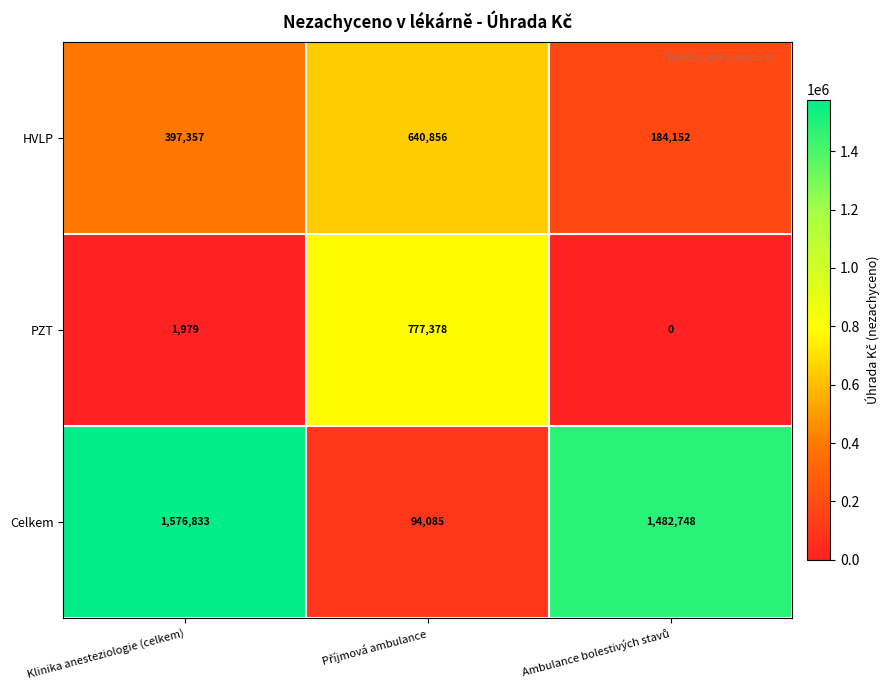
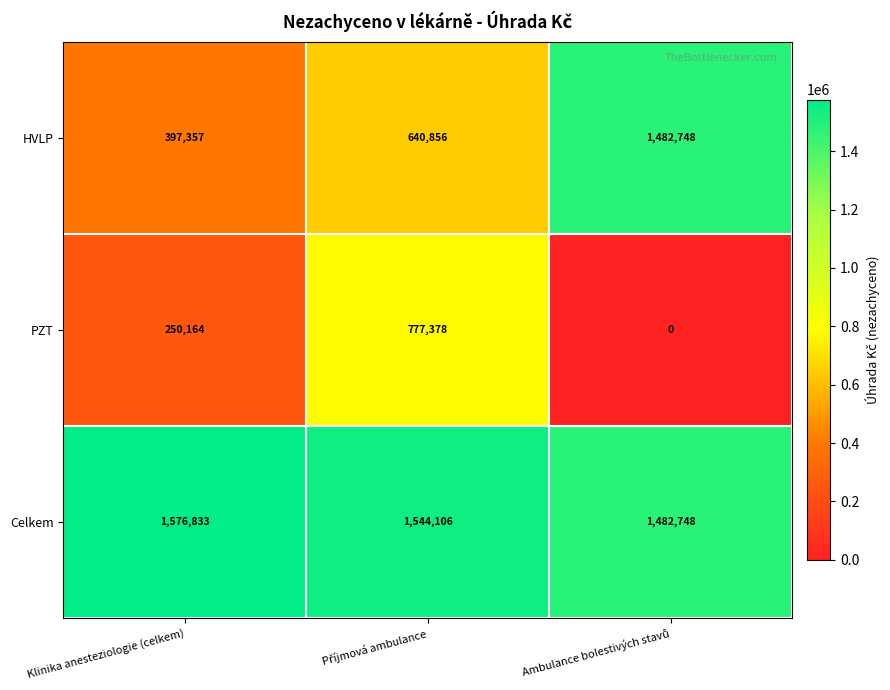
HVLP, Ambulance bolestivých stavů: 184,152 -> 1,482,748
PZT, Klinika anesteziologie (celkem): 1,979 -> 250,164
Celkem, Příjmová ambulance: 94,085 -> 1,544,106
